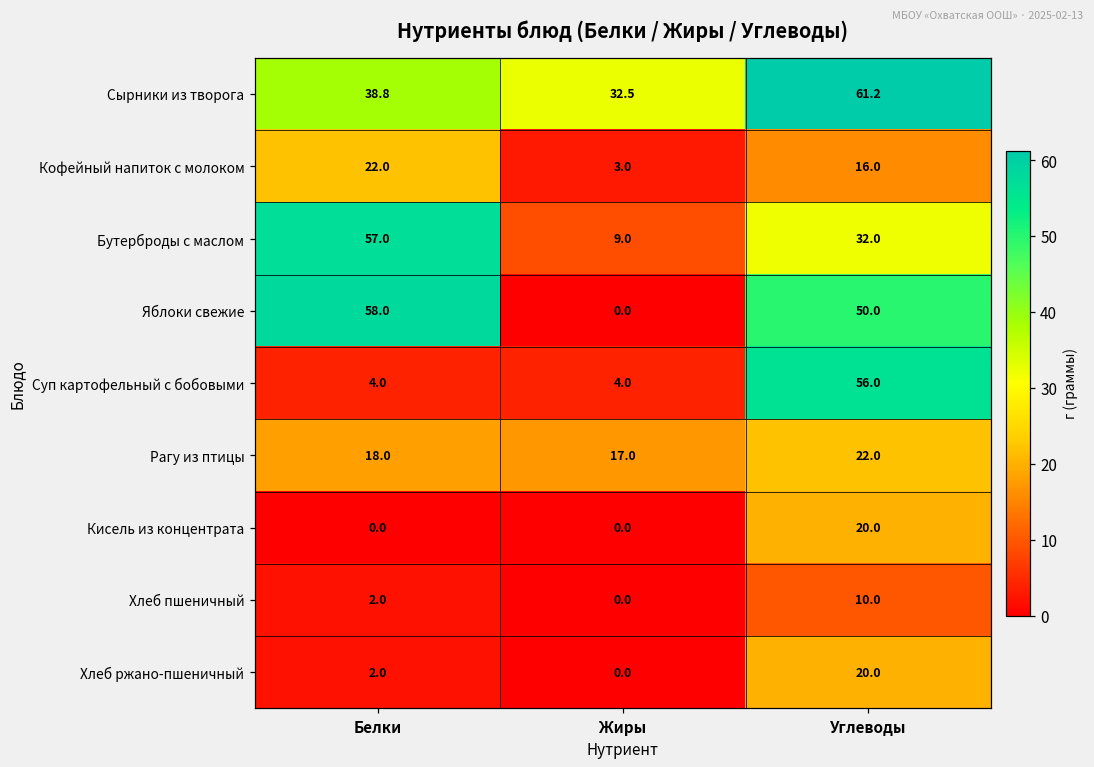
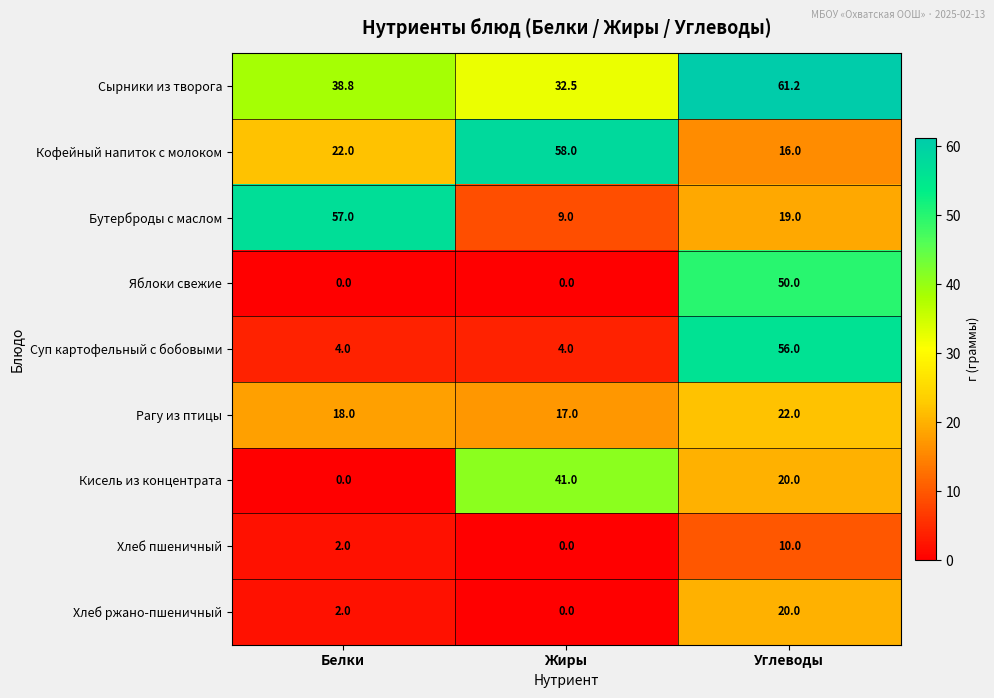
Кофейный напиток с молоком, Жиры: 3.0 -> 58.0
Бутерброды с маслом, Углеводы: 32.0 -> 19.0
Яблоки свежие, Белки: 58.0 -> 0.0
Кисель из концентрата, Жиры: 0.0 -> 41.0
